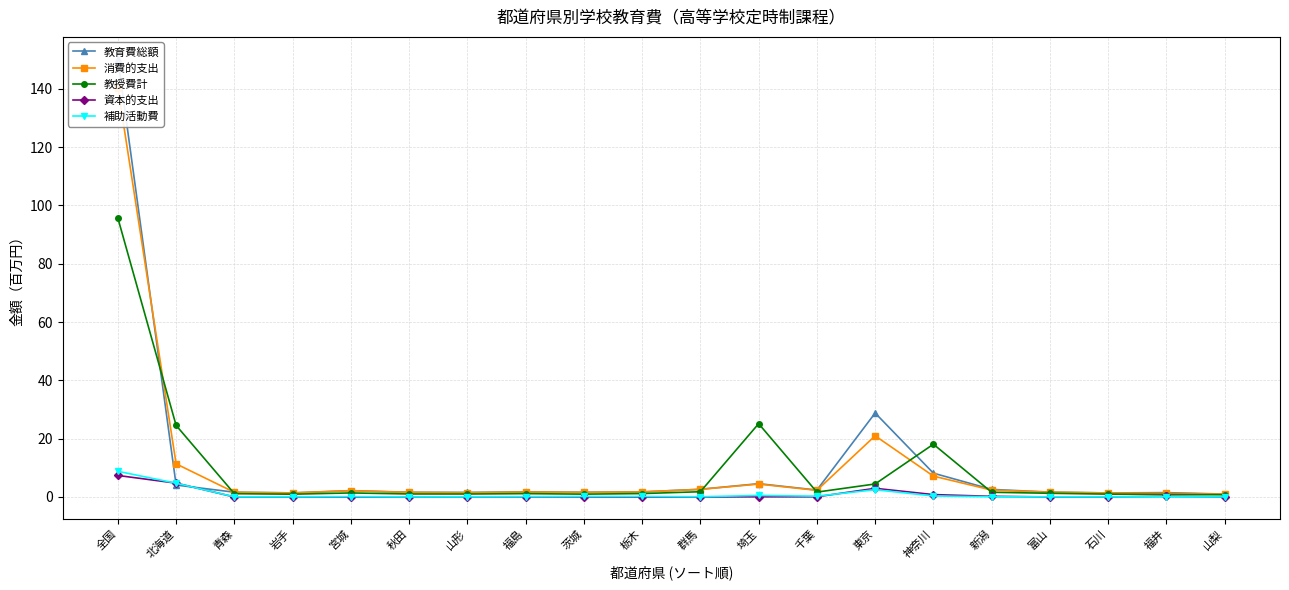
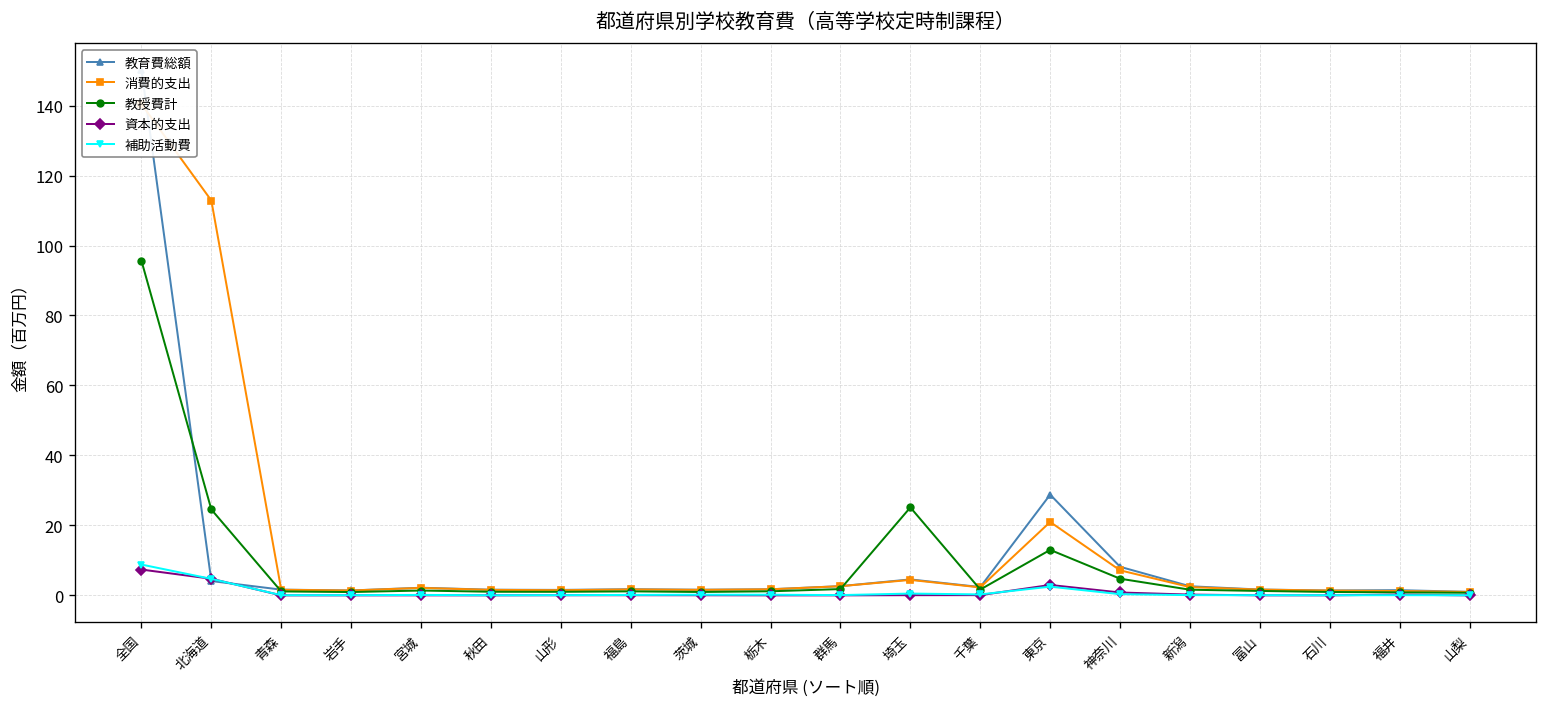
消費的支出, 北海道: 11 -> 113
教授費計, 東京: 4 -> 13
教授費計, 神奈川: 18 -> 5
